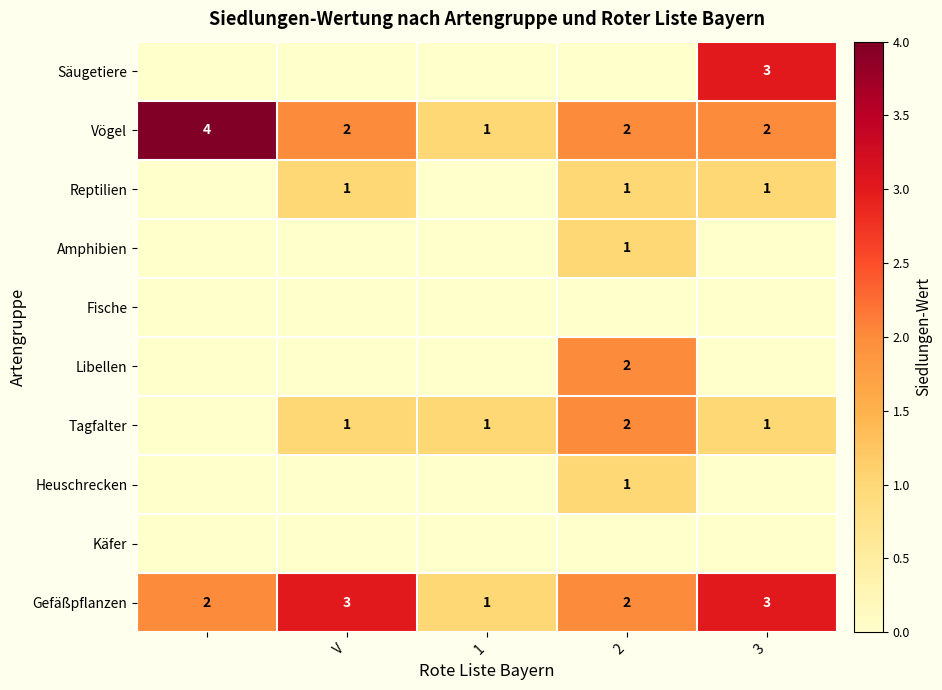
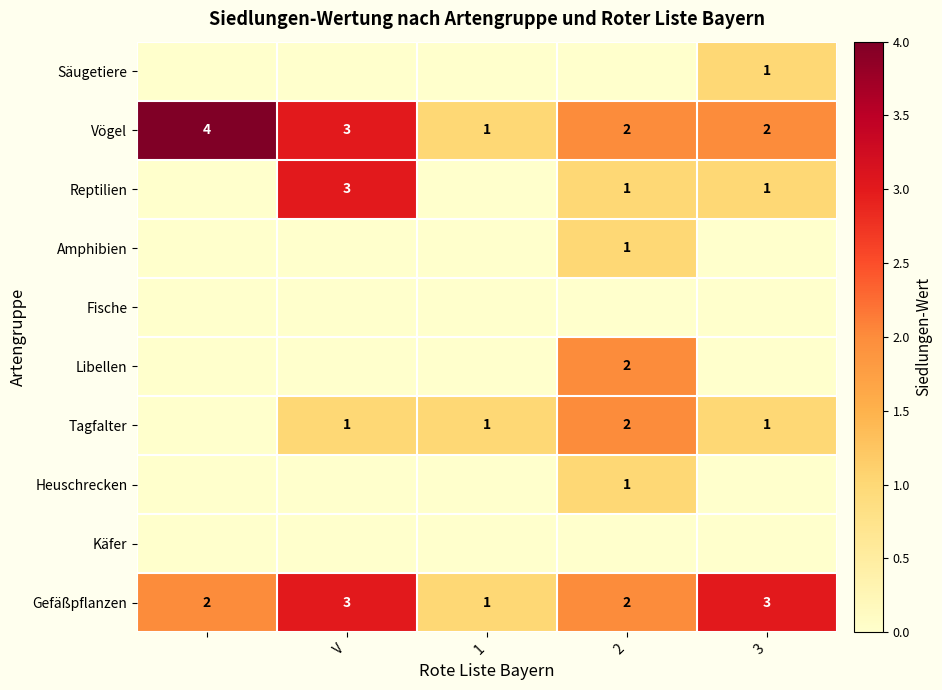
Säugetiere, 3: 3 -> 1
Vögel, V: 2 -> 3
Reptilien, V: 1 -> 3
